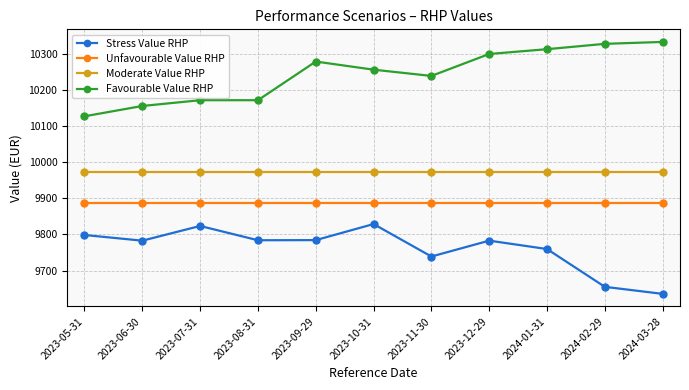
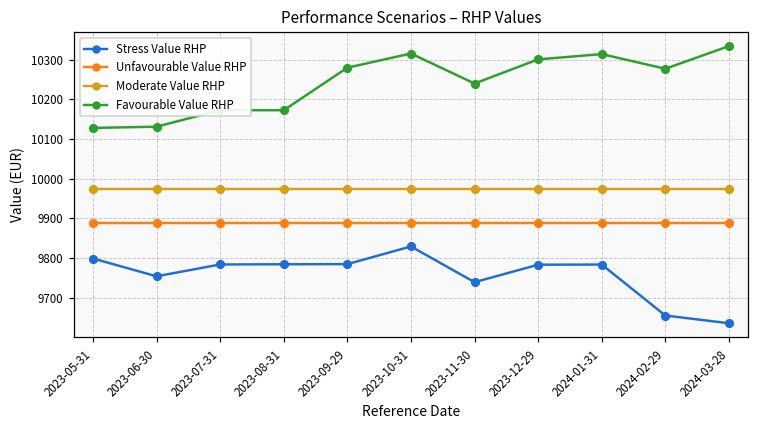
Stress Value RHP, 2023-06-30: 9780 -> 9750
Favourable Value RHP, 2023-06-30: 10160 -> 10130
Stress Value RHP, 2023-07-31: 9820 -> 9780
Favourable Value RHP, 2023-10-31: 10260 -> 10320
Stress Value RHP, 2024-01-31: 9760 -> 9780
Favourable Value RHP, 2024-02-29: 10330 -> 10280
